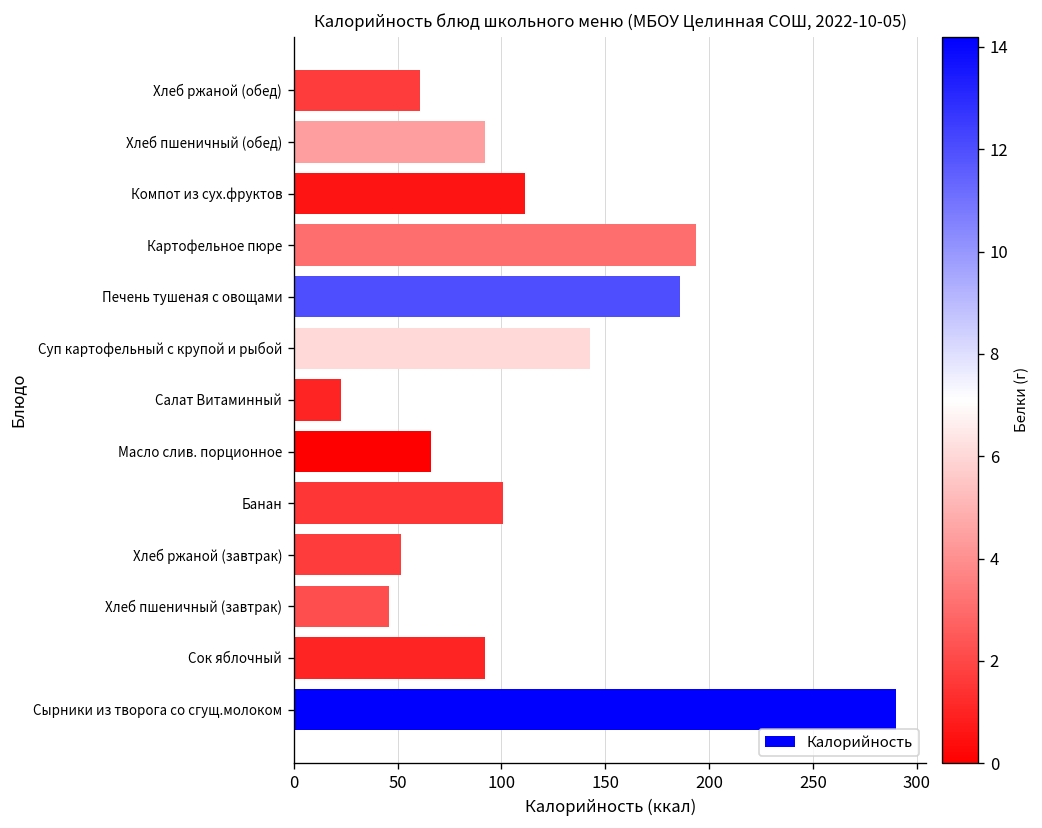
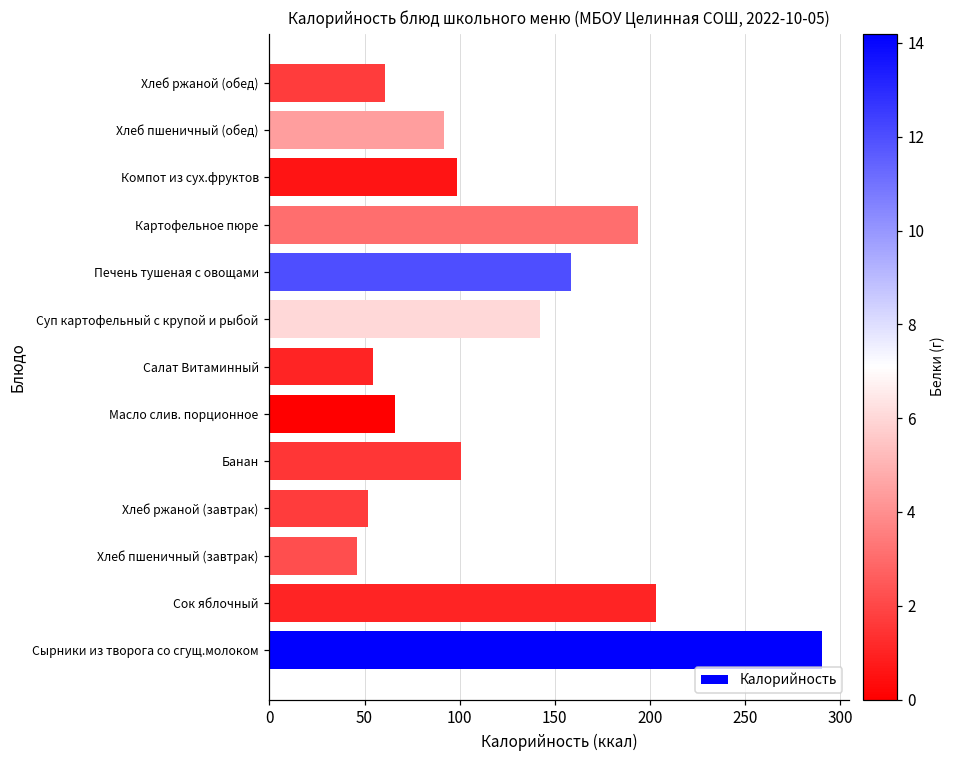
Компот из сух.фруктов: 111 -> 99
Печень тушеная с овощами: 186 -> 158
Салат Витаминный: 22 -> 54
Сок яблочный: 92 -> 203
